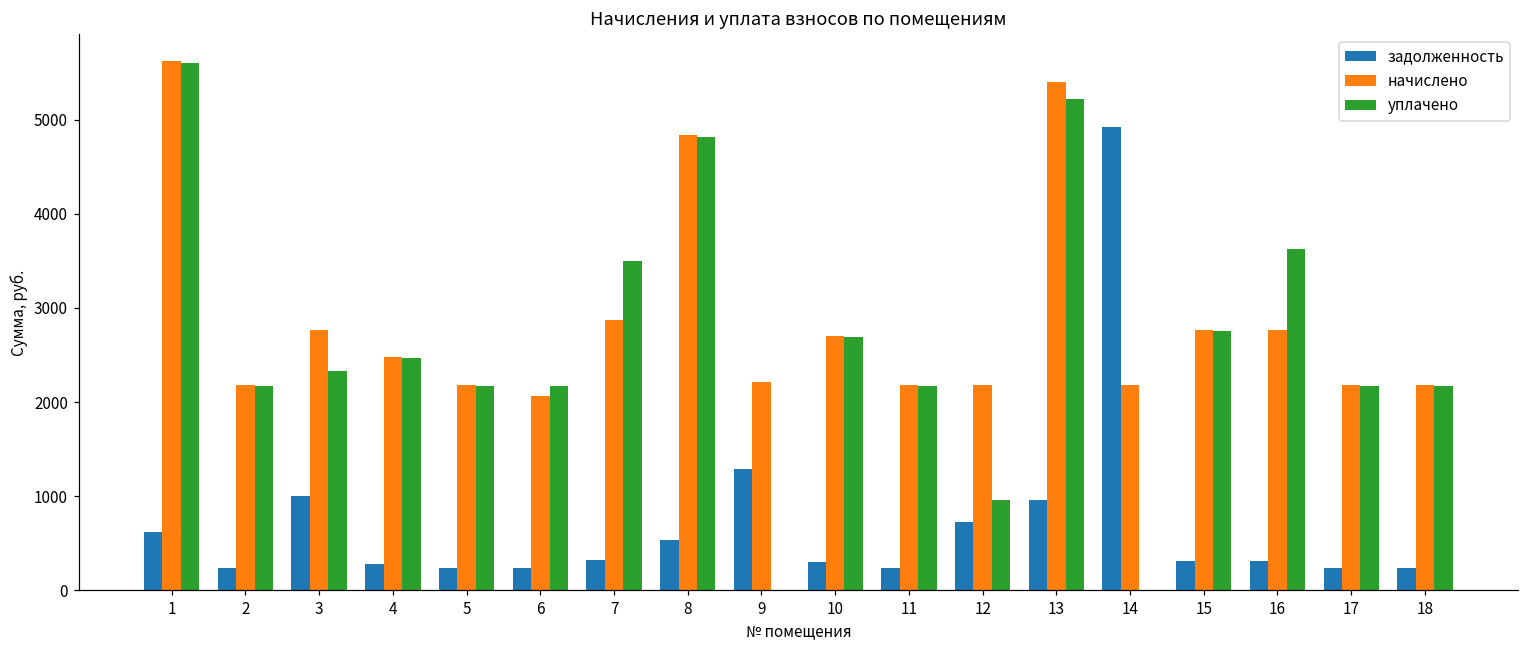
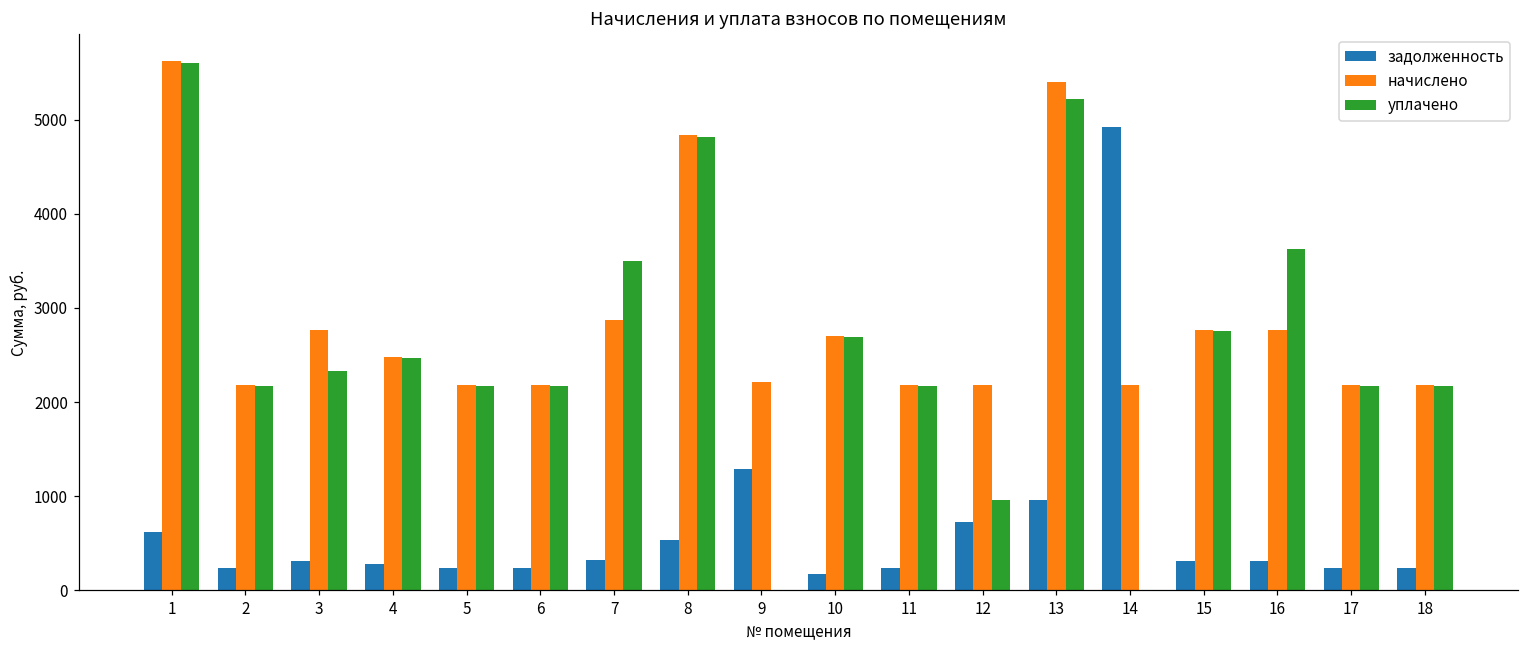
задолженность, 3: 1000 -> 300
начислено, 6: 2100 -> 2200
задолженность, 10: 300 -> 200
